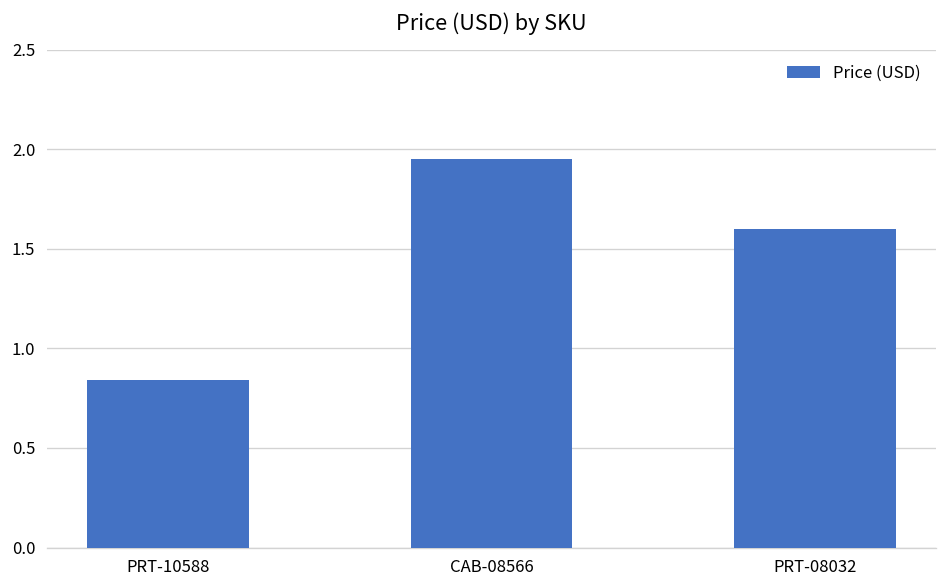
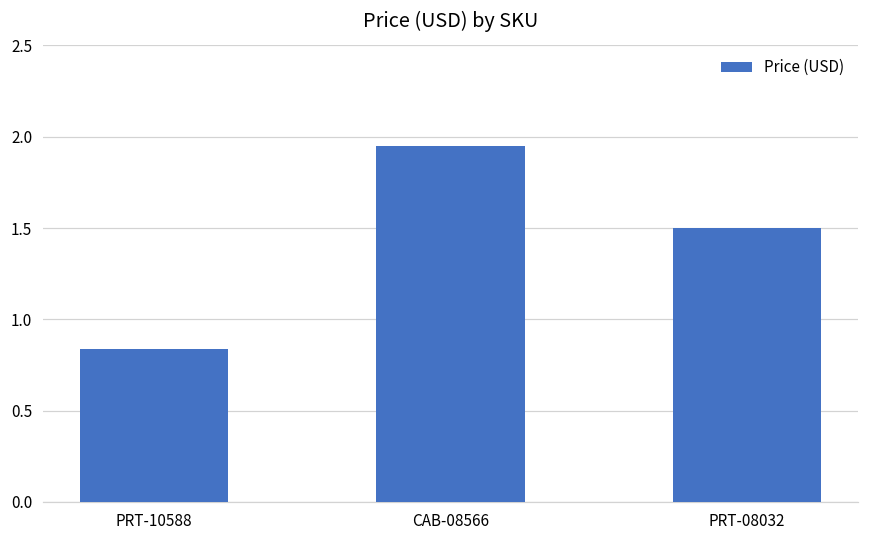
PRT-08032: 1.6 -> 1.5
